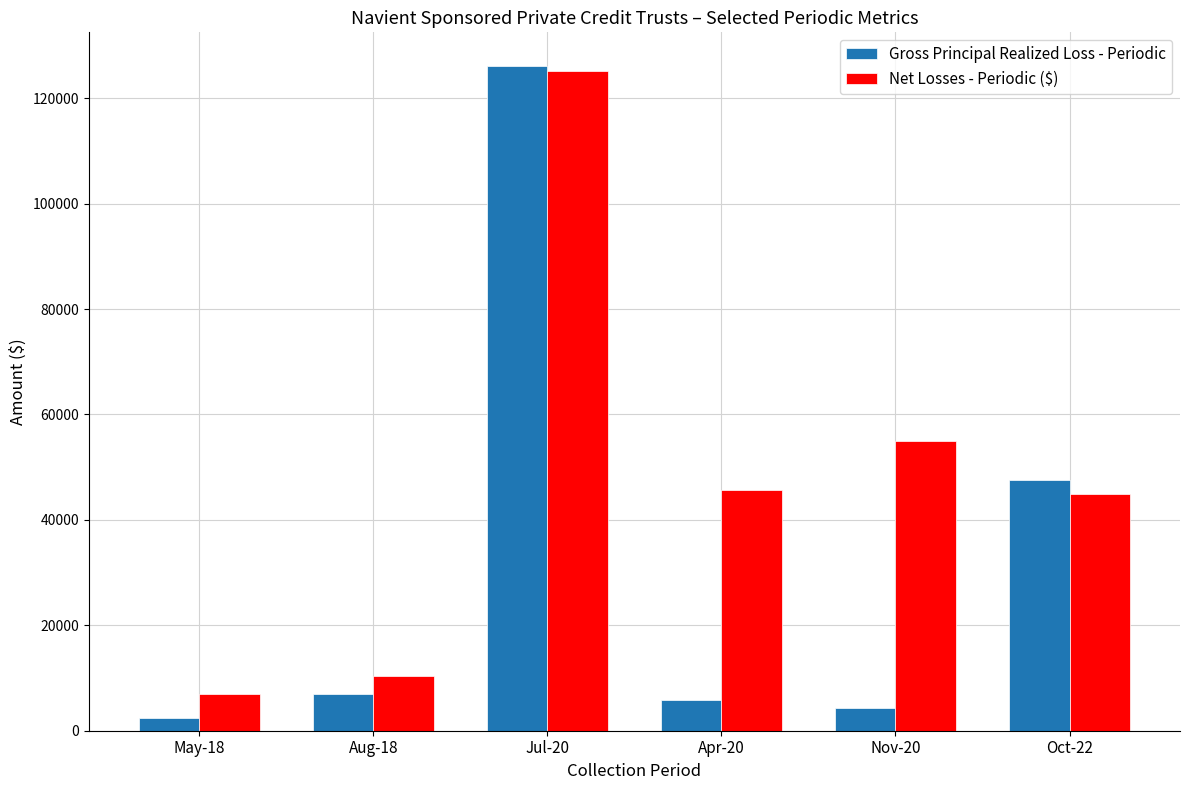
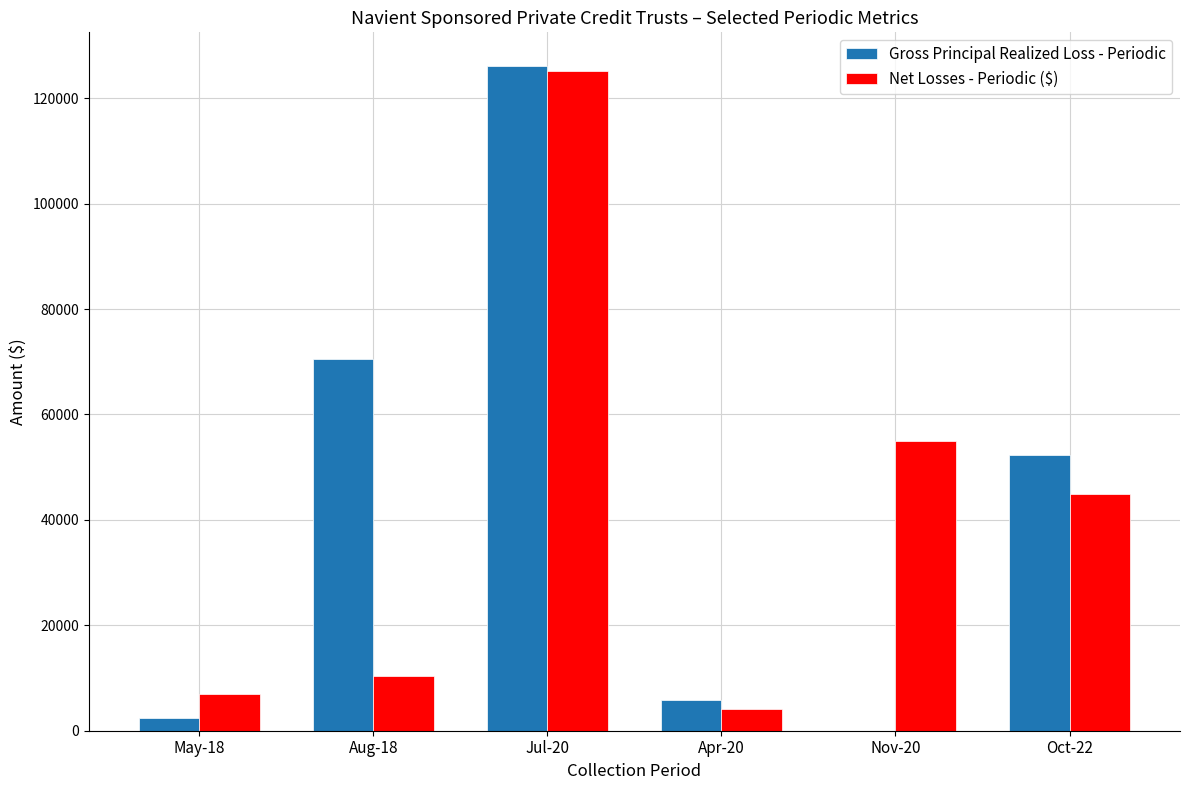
Gross Principal Realized Loss - Periodic, Aug-18: 7000 -> 71000
Net Losses - Periodic ($), Apr-20: 46000 -> 4000
Gross Principal Realized Loss - Periodic, Nov-20: 4000 -> 0
Gross Principal Realized Loss - Periodic, Oct-22: 48000 -> 52000
